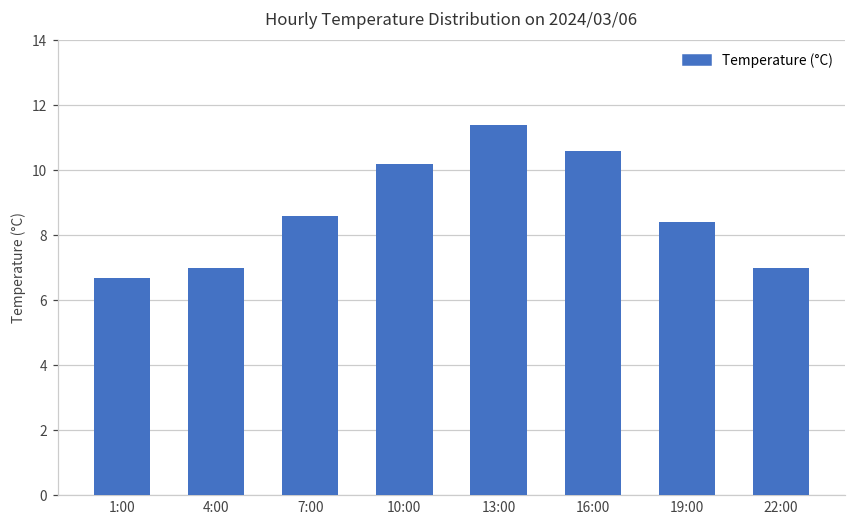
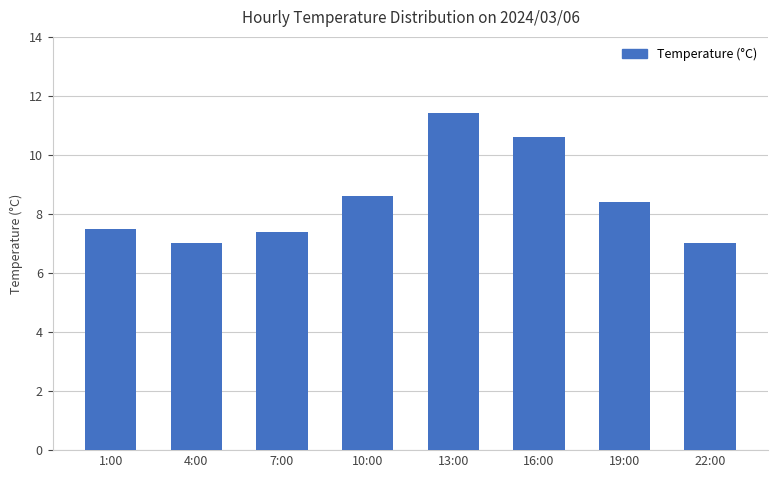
1:00: 6.7 -> 7.5
7:00: 8.6 -> 7.4
10:00: 10.2 -> 8.6
